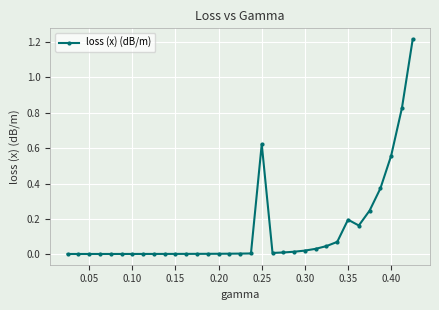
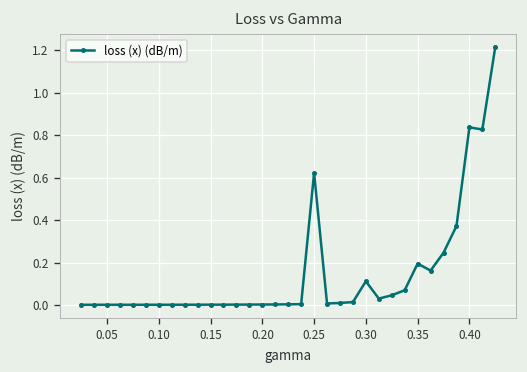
0.30: 0.02 -> 0.11
0.40: 0.56 -> 0.84
